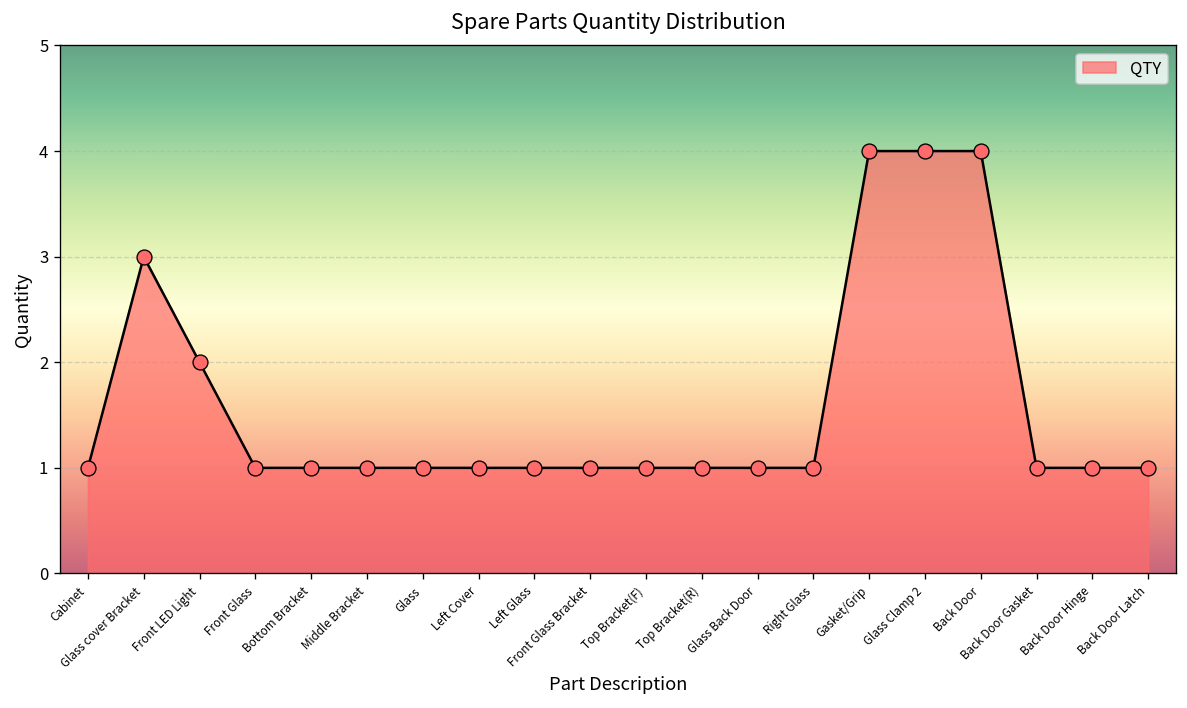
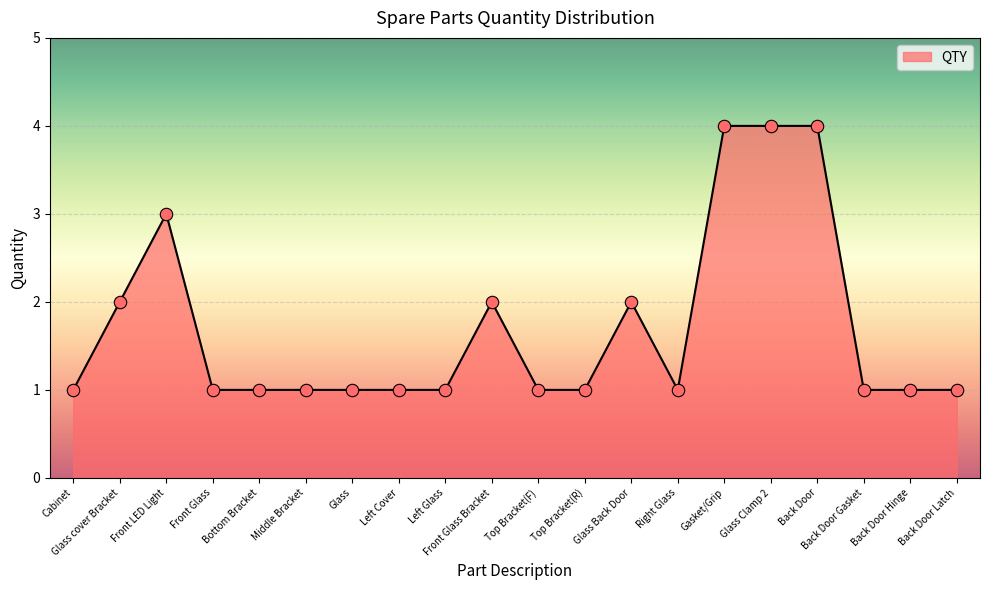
Glass cover Bracket: 3 -> 2
Front LED Light: 2 -> 3
Front Glass Bracket: 1 -> 2
Glass Back Door: 1 -> 2
